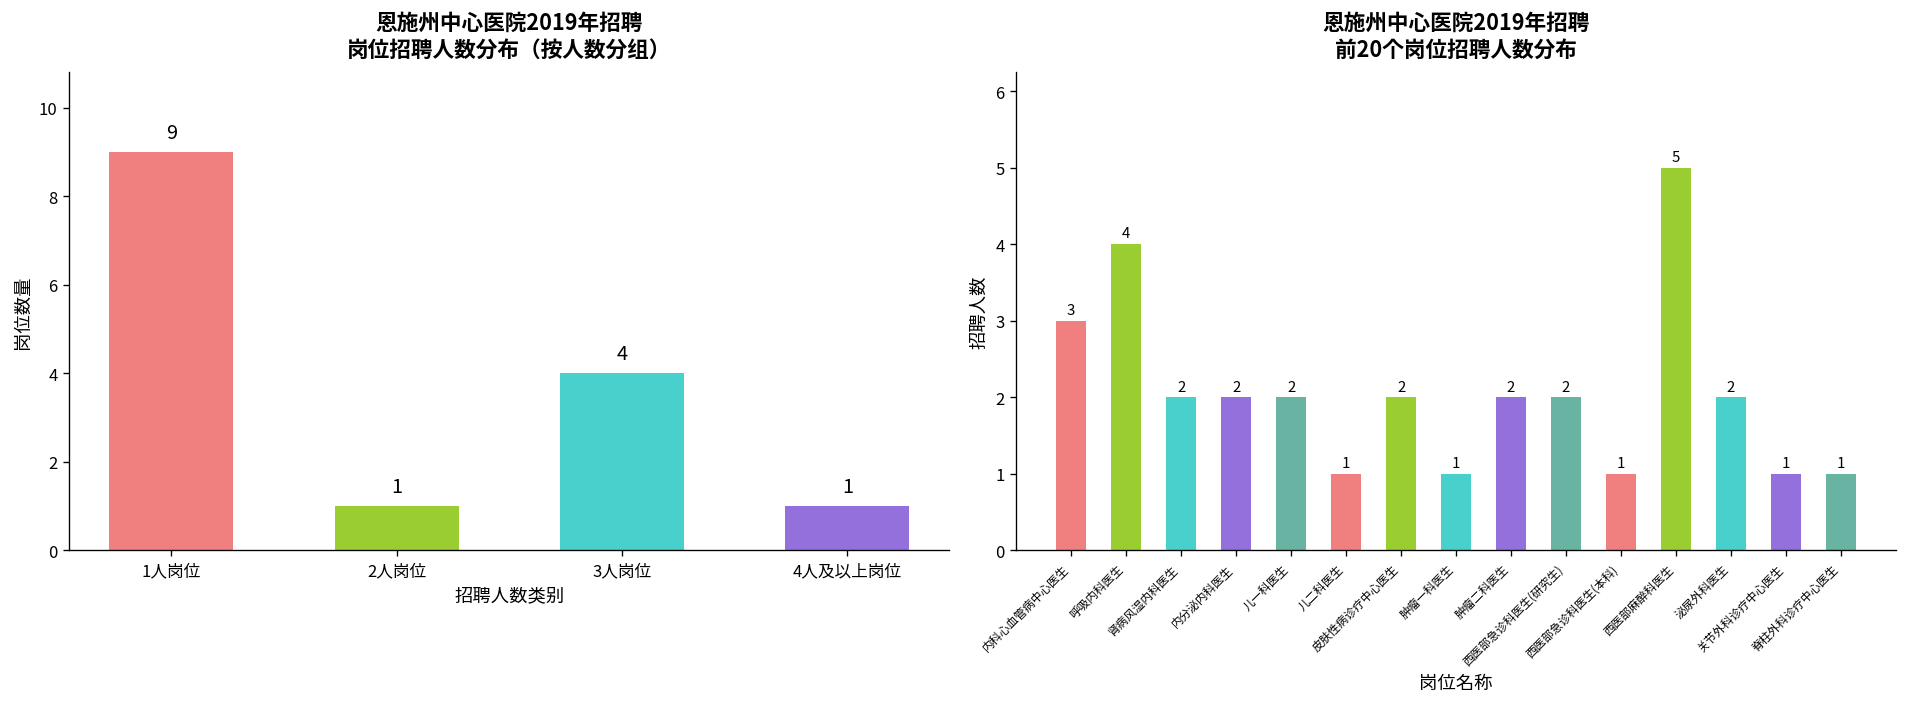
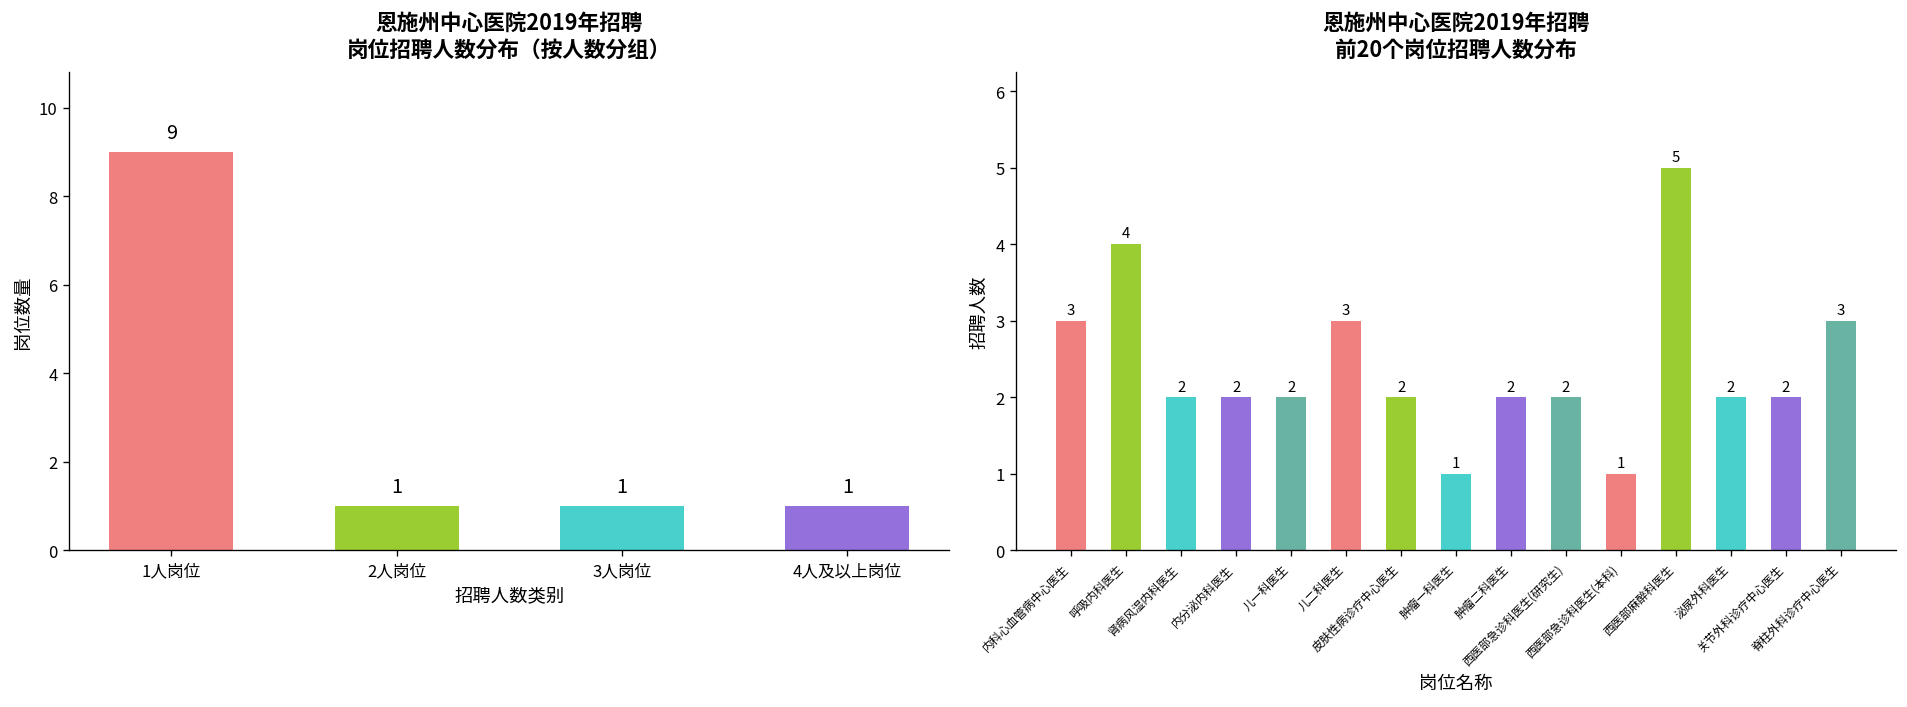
恩施州中心医院2019年招聘 岗位招聘人数分布（按人数分组）, 3人岗位: 4 -> 1
恩施州中心医院2019年招聘 前20个岗位招聘人数分布, 儿二科医生: 1 -> 3
恩施州中心医院2019年招聘 前20个岗位招聘人数分布, 关节外科诊疗中心医生: 1 -> 2
恩施州中心医院2019年招聘 前20个岗位招聘人数分布, 脊柱外科诊疗中心医生: 1 -> 3
